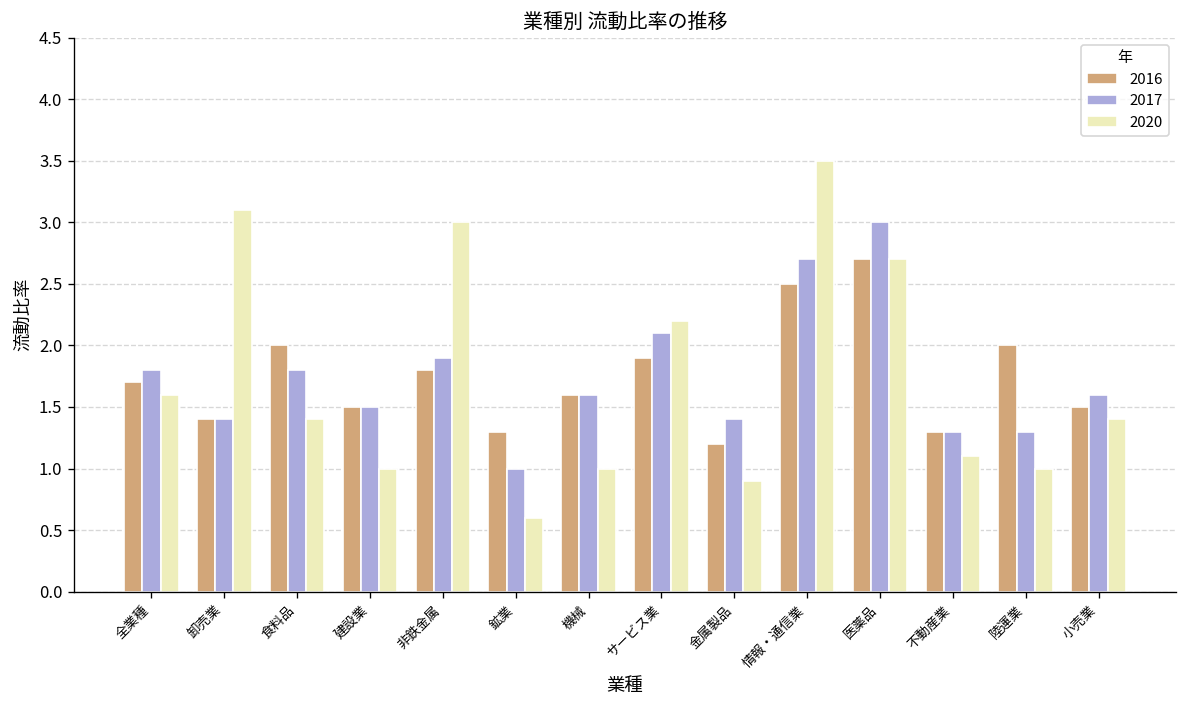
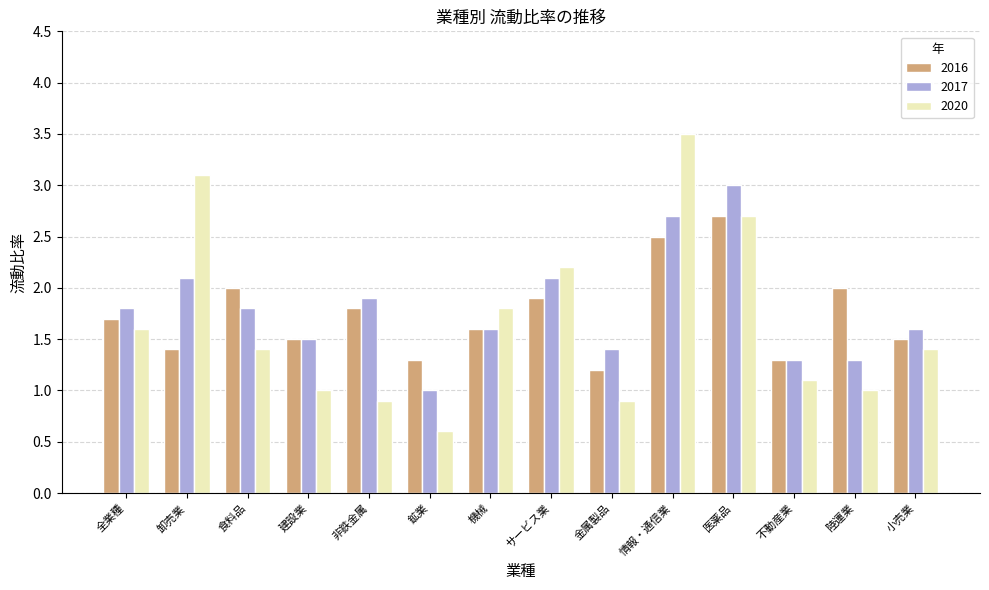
2017, 卸売業: 1.4 -> 2.1
2020, 非鉄金属: 3.0 -> 0.9
2020, 機械: 1.0 -> 1.8
